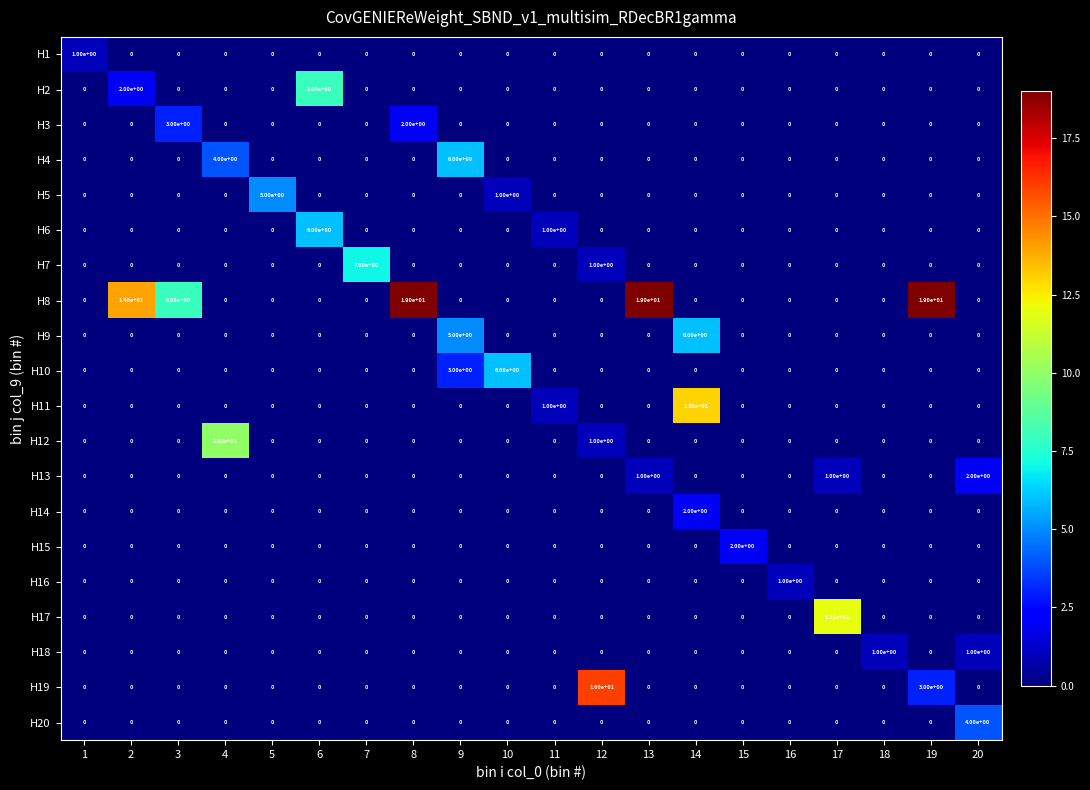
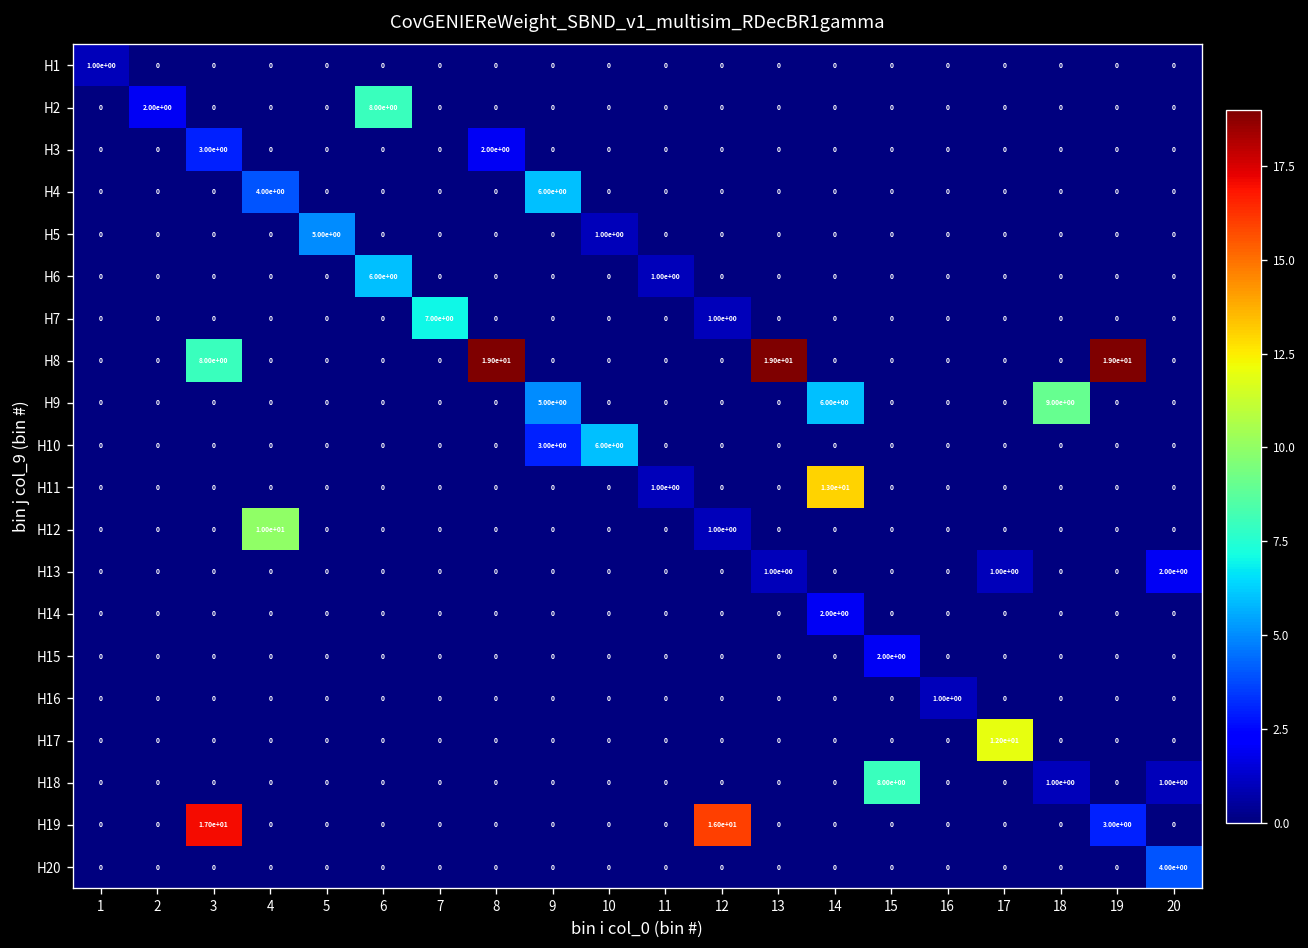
H8, 2: 1.40e+01 -> 0
H9, 18: 0 -> 9.00e+00
H18, 15: 0 -> 8.00e+00
H19, 3: 0 -> 1.70e+01
